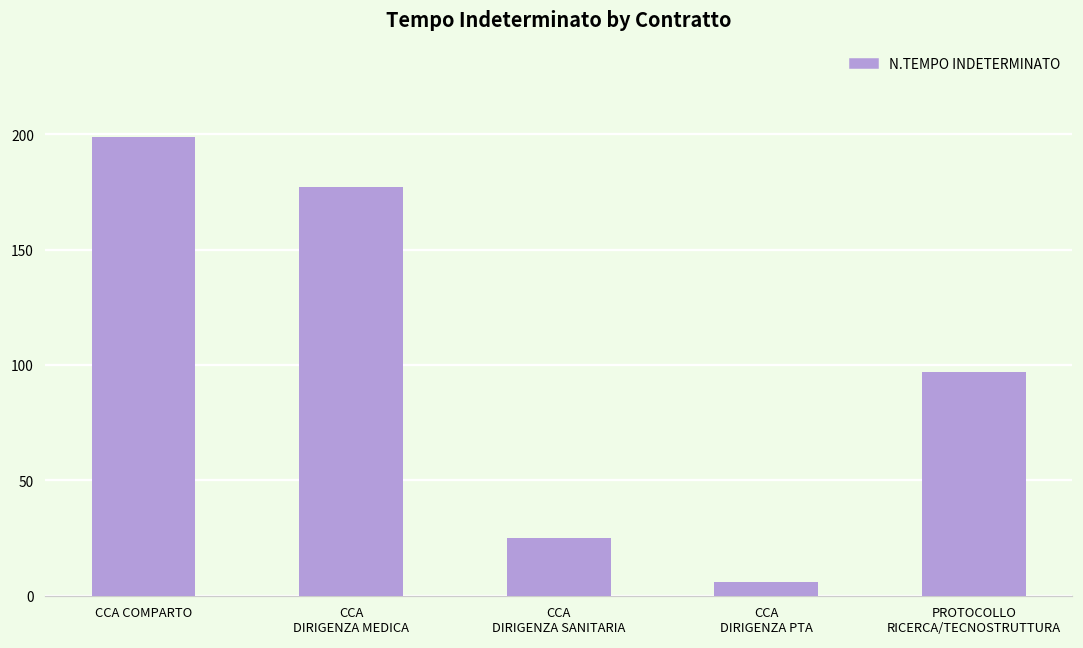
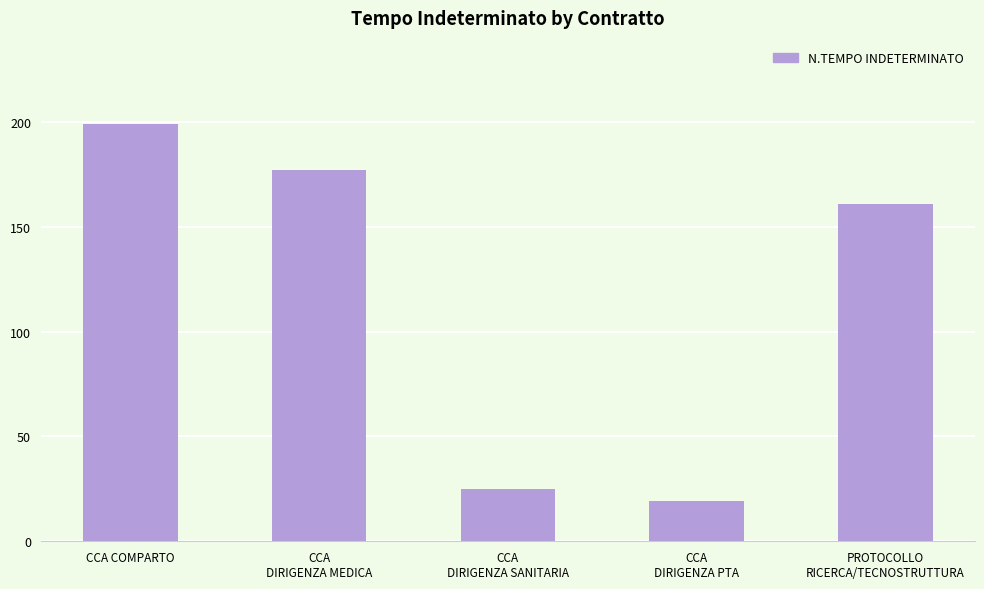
CCA DIRIGENZA PTA: 6 -> 19
PROTOCOLLO RICERCA/TECNOSTRUTTURA: 97 -> 161
